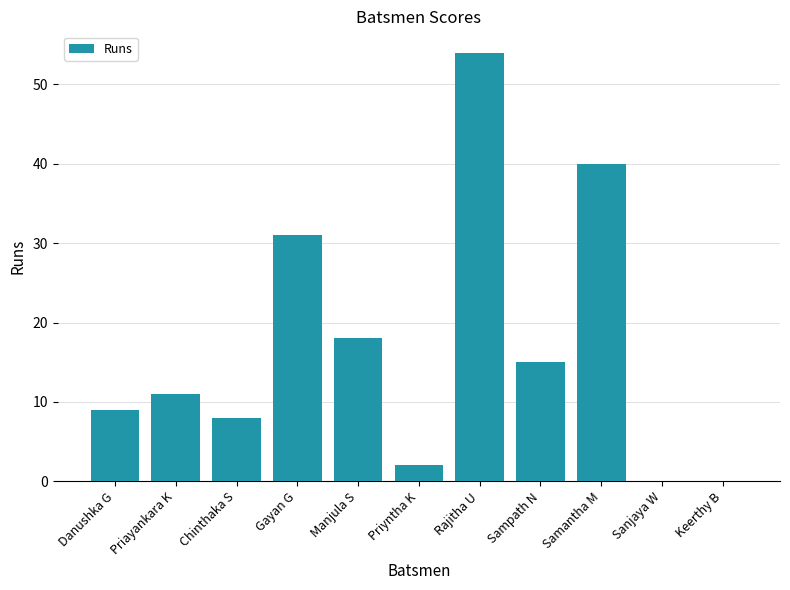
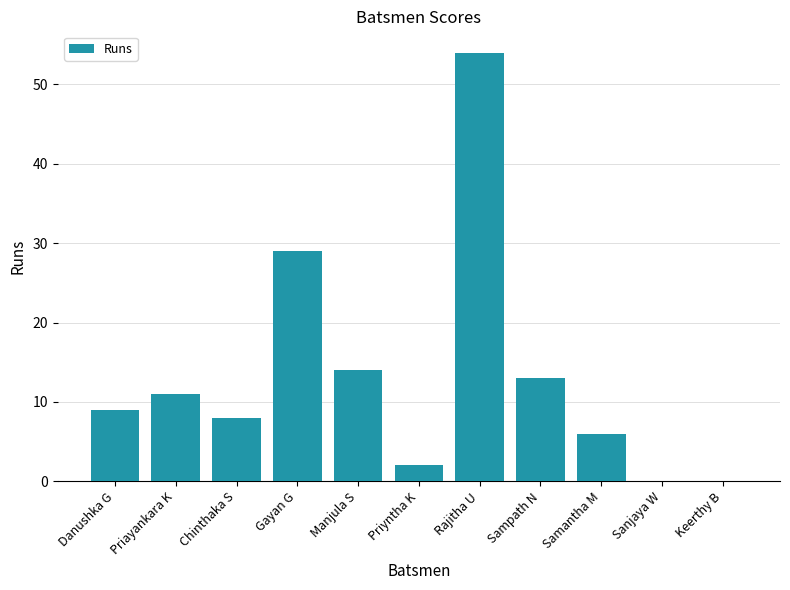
Gayan G: 31 -> 29
Manjula S: 18 -> 14
Sampath N: 15 -> 13
Samantha M: 40 -> 6
